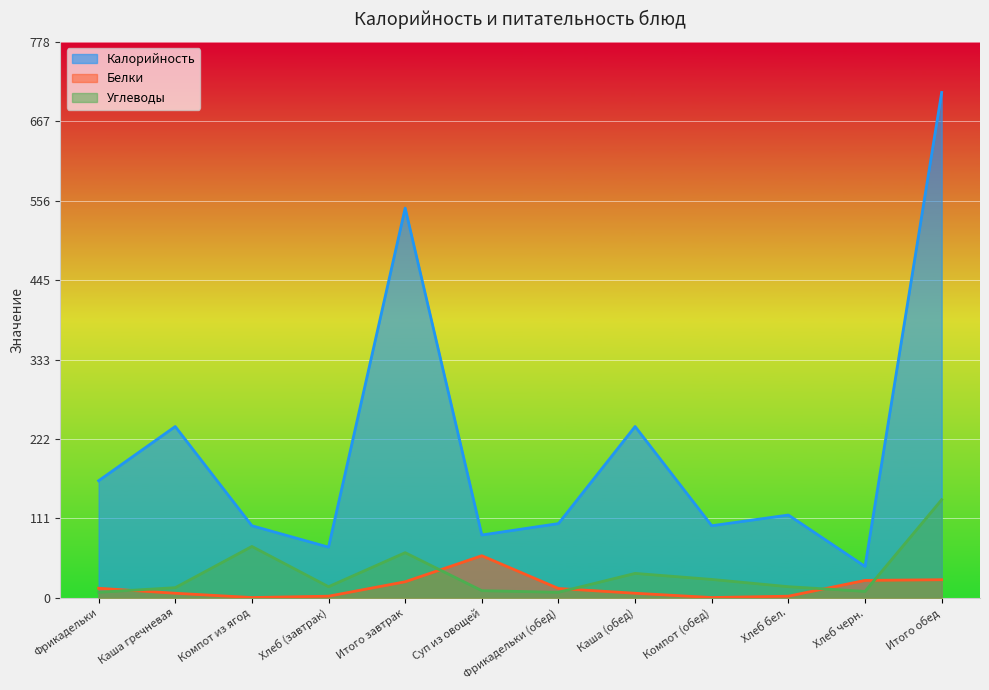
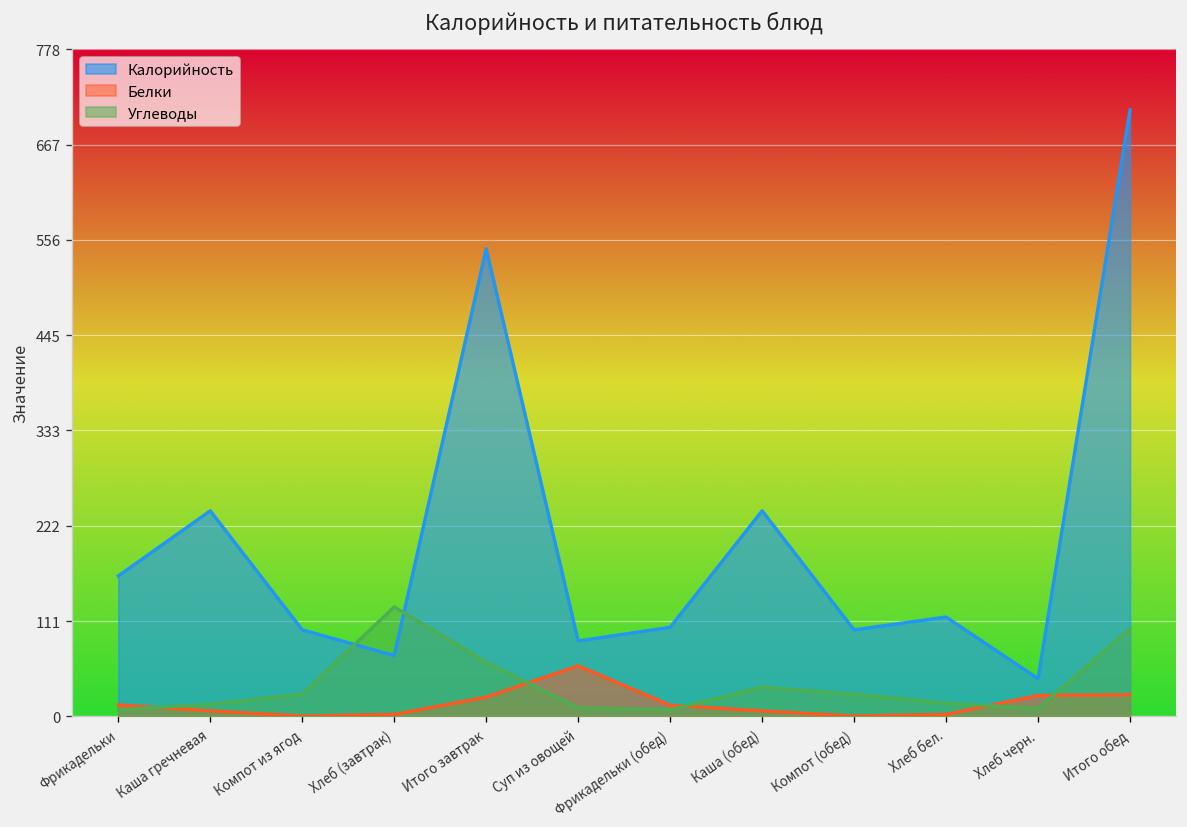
Углеводы, Компот из ягод: 70 -> 30
Углеводы, Хлеб (завтрак): 20 -> 130
Углеводы, Итого обед: 140 -> 100
